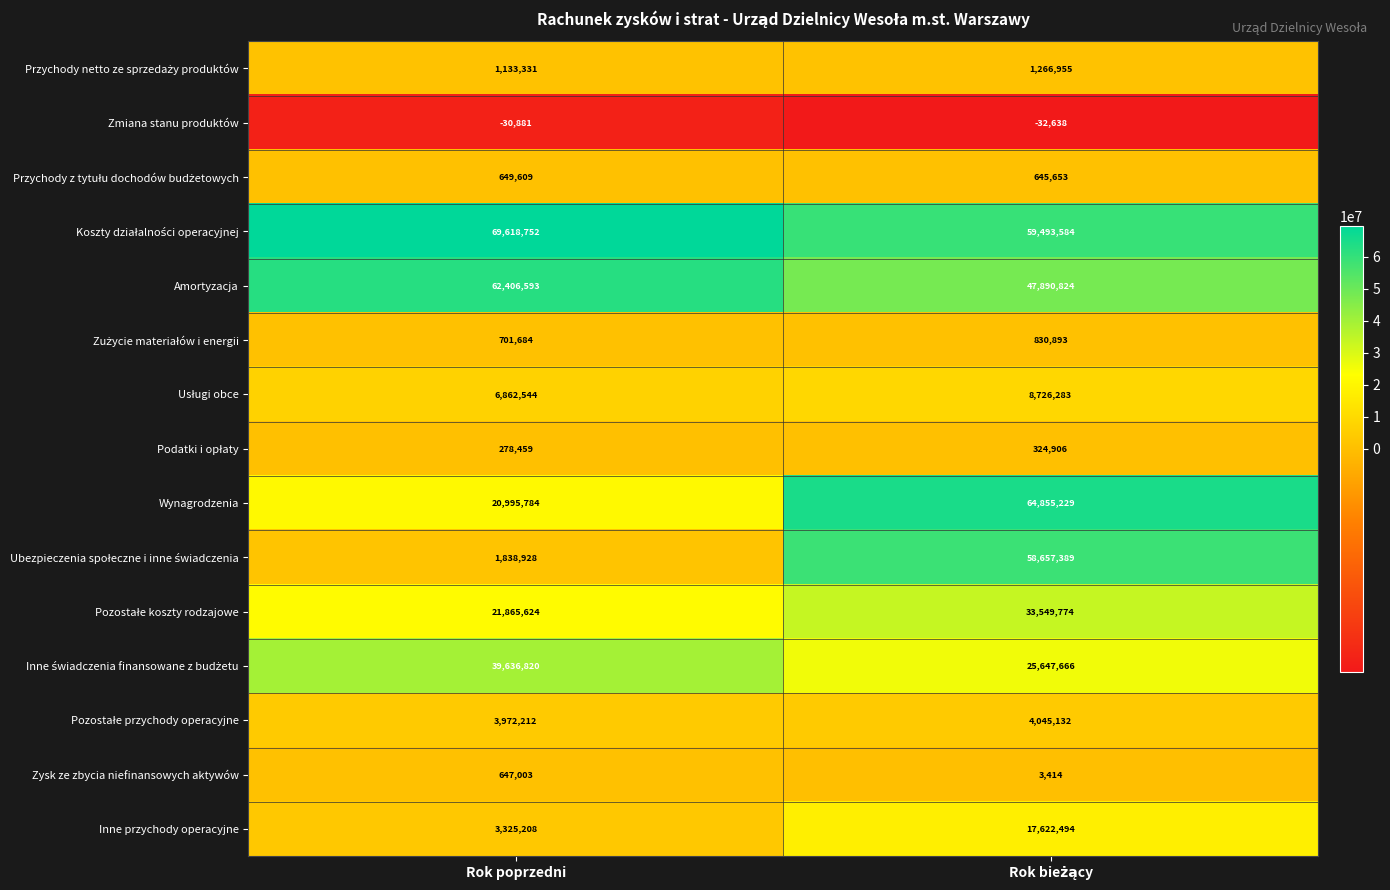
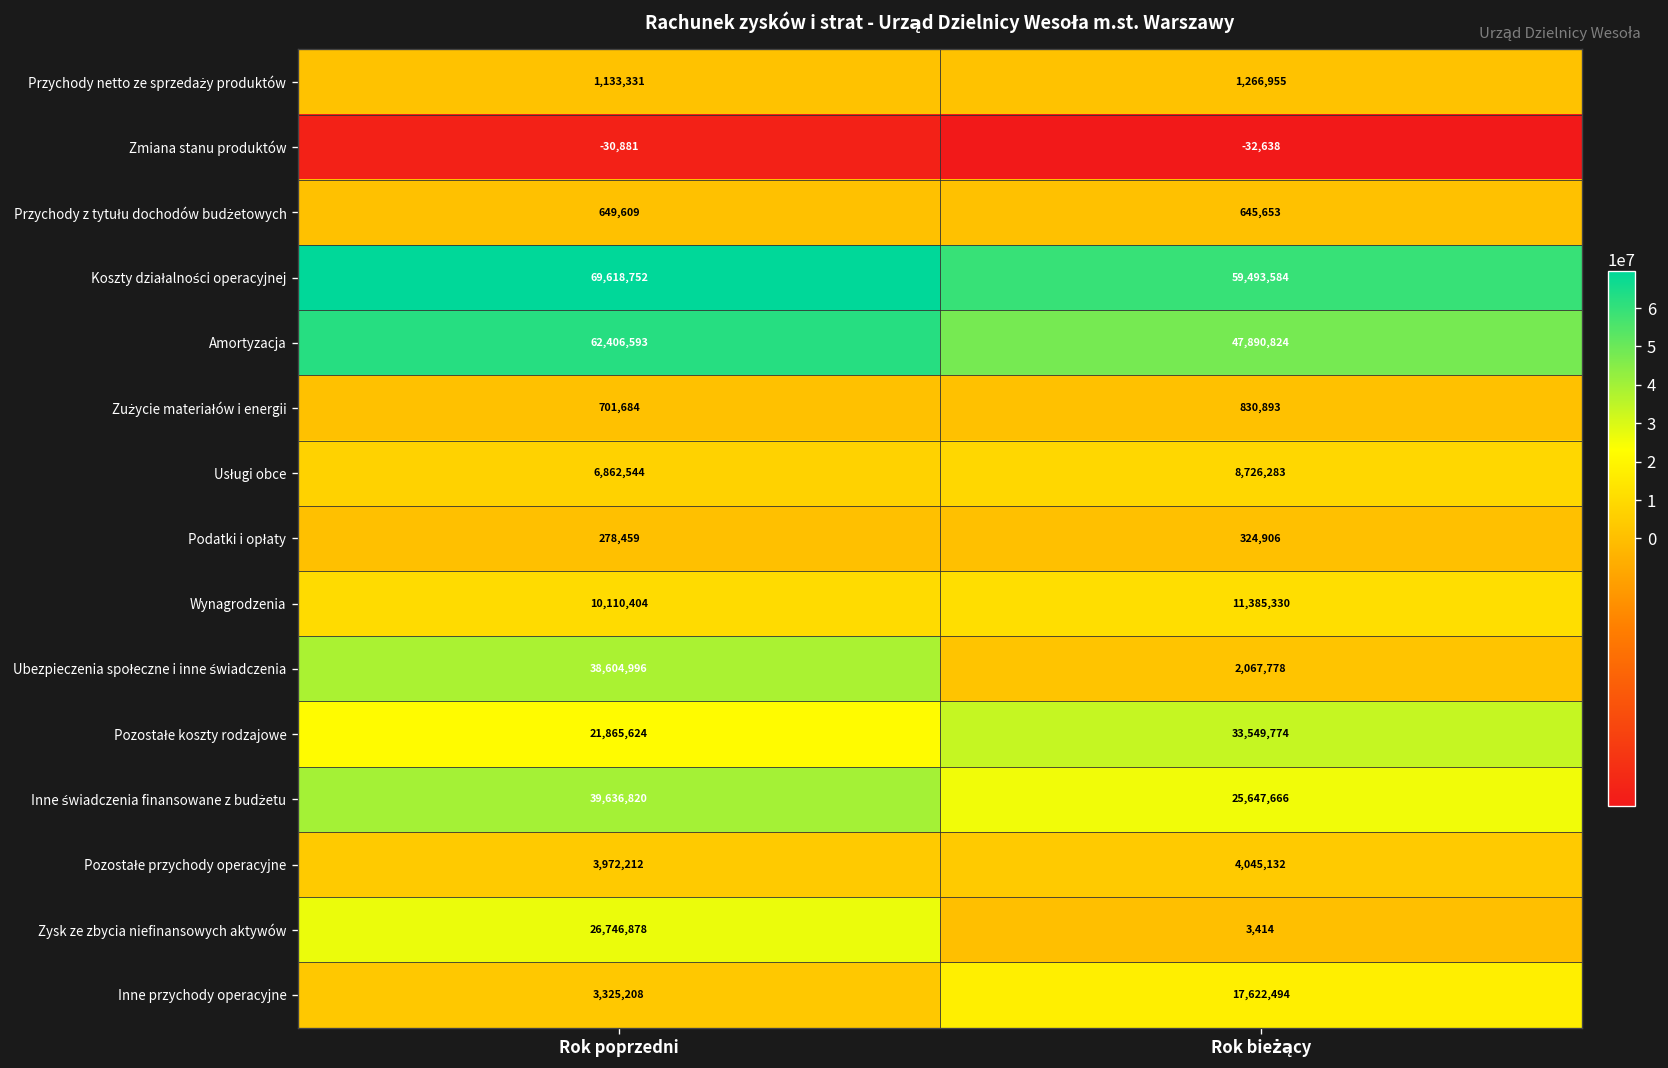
Wynagrodzenia, Rok poprzedni: 20,995,784 -> 10,110,404
Wynagrodzenia, Rok bieżący: 64,855,229 -> 11,385,330
Ubezpieczenia społeczne i inne świadczenia, Rok poprzedni: 1,838,928 -> 38,604,996
Ubezpieczenia społeczne i inne świadczenia, Rok bieżący: 58,657,389 -> 2,067,778
Zysk ze zbycia niefinansowych aktywów, Rok poprzedni: 647,003 -> 26,746,878
